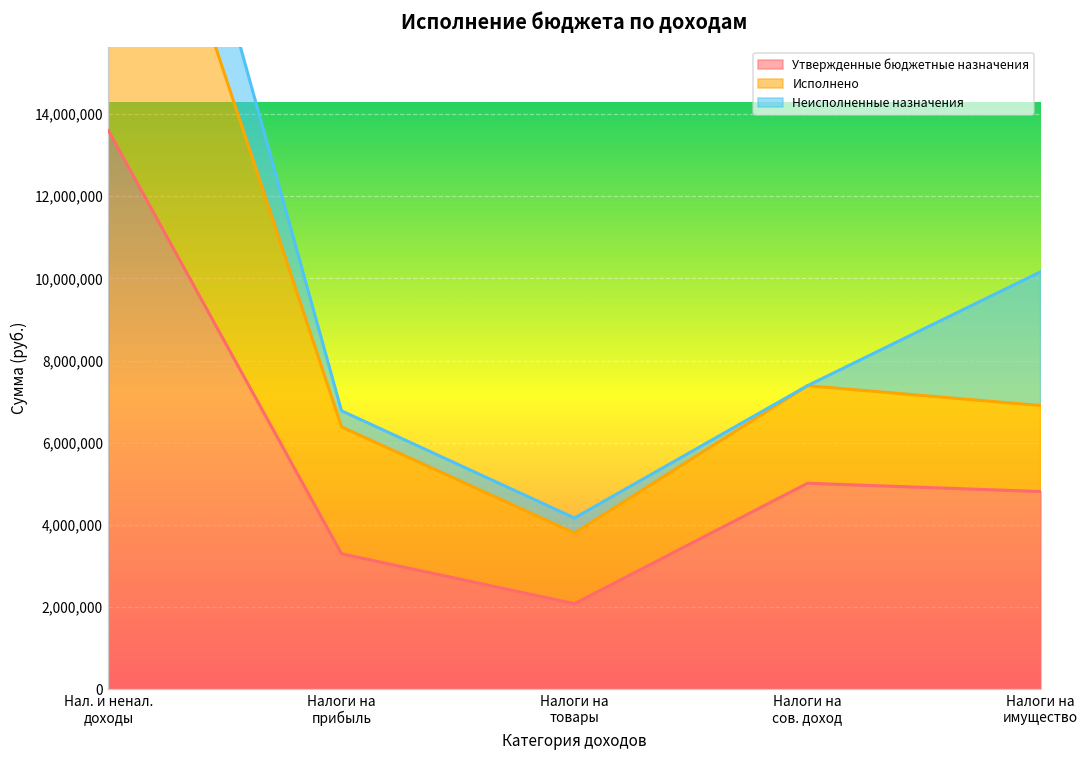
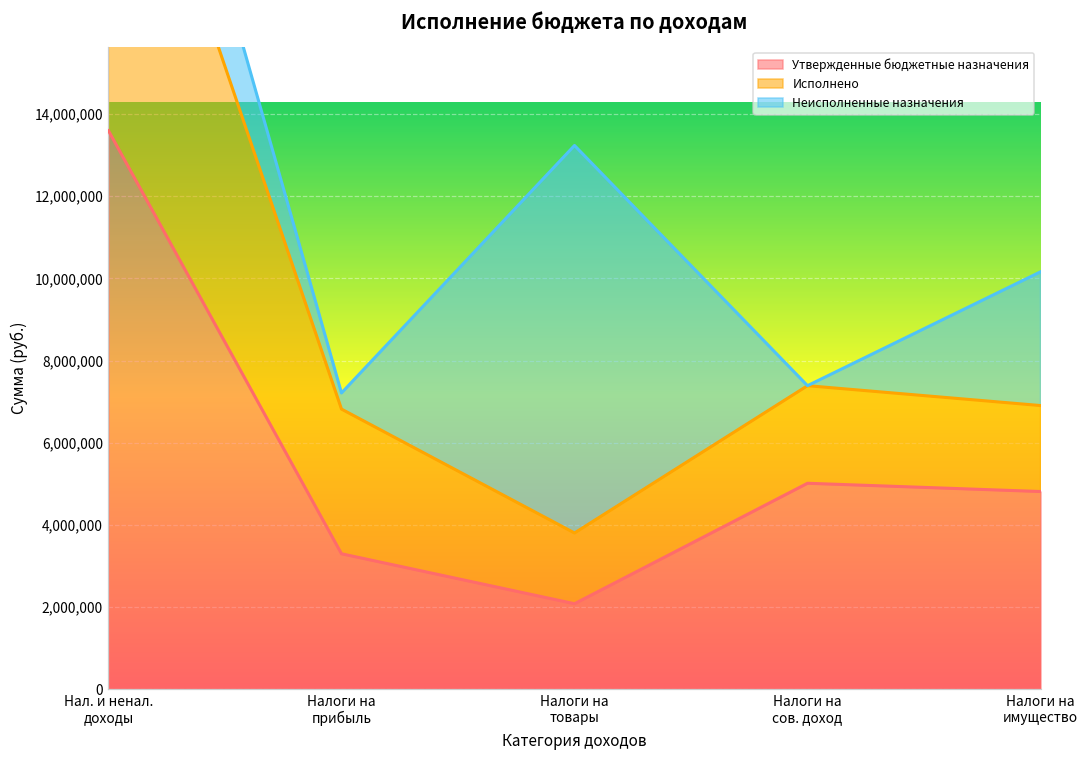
Исполнено, Налоги на прибыль: 3,100,000 -> 3,500,000
Неисполненные назначения, Налоги на товары: 400,000 -> 9,400,000
